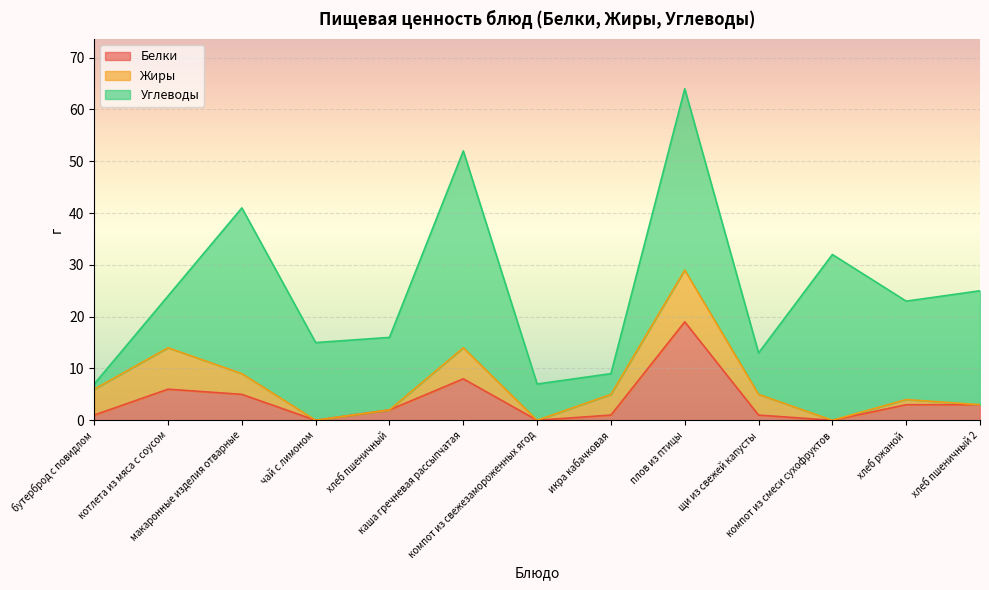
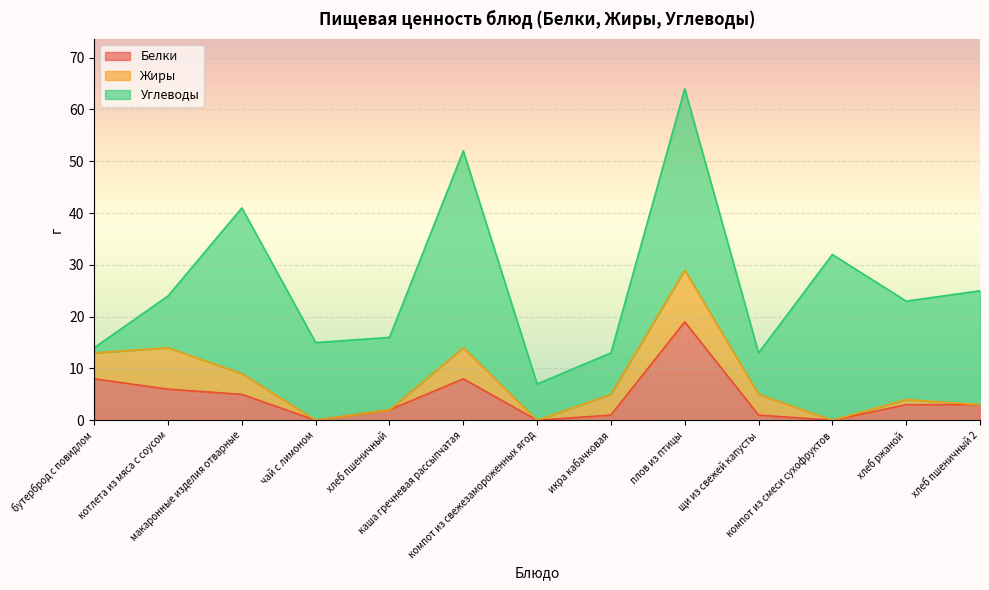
Белки, бутерброд с повидлом: 1 -> 8
Углеводы, икра кабачковая: 4 -> 8
